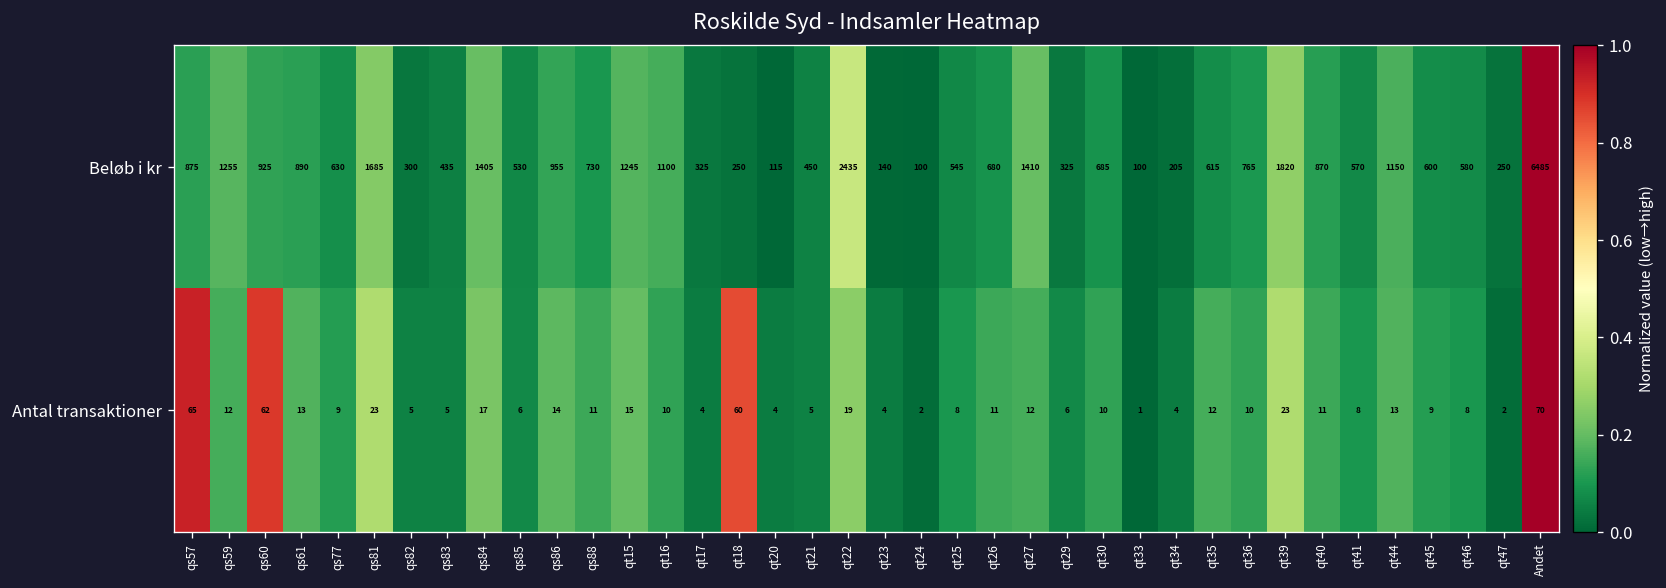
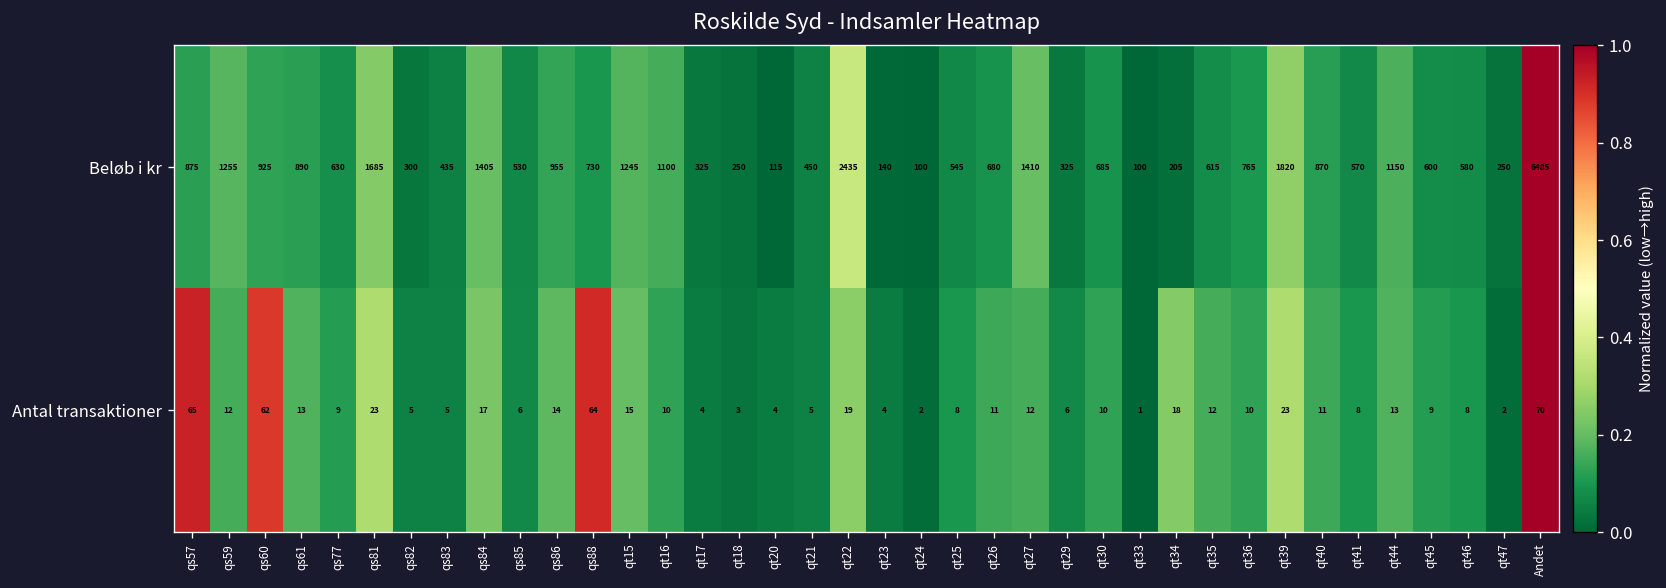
Antal transaktioner, qs88: 11 -> 64
Antal transaktioner, qt18: 60 -> 3
Antal transaktioner, qt34: 4 -> 18
